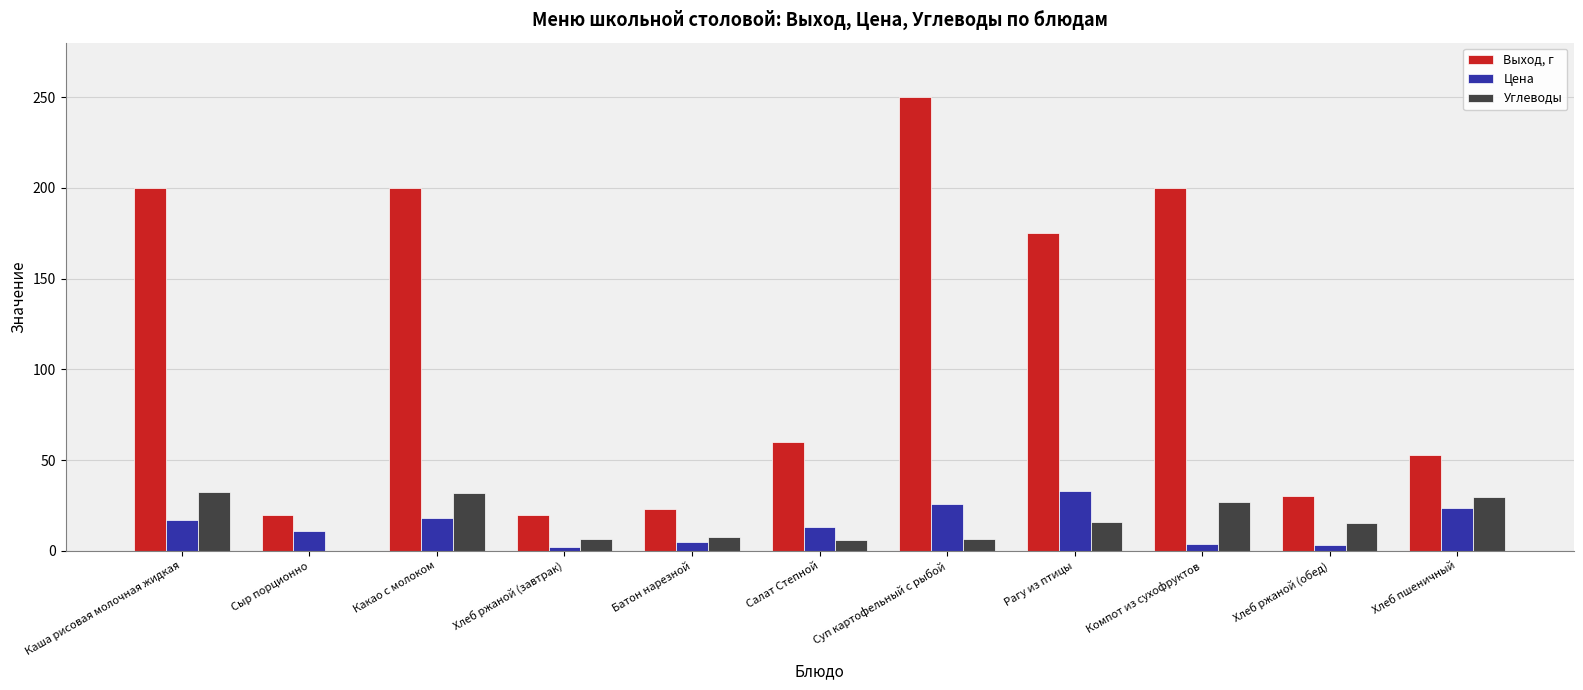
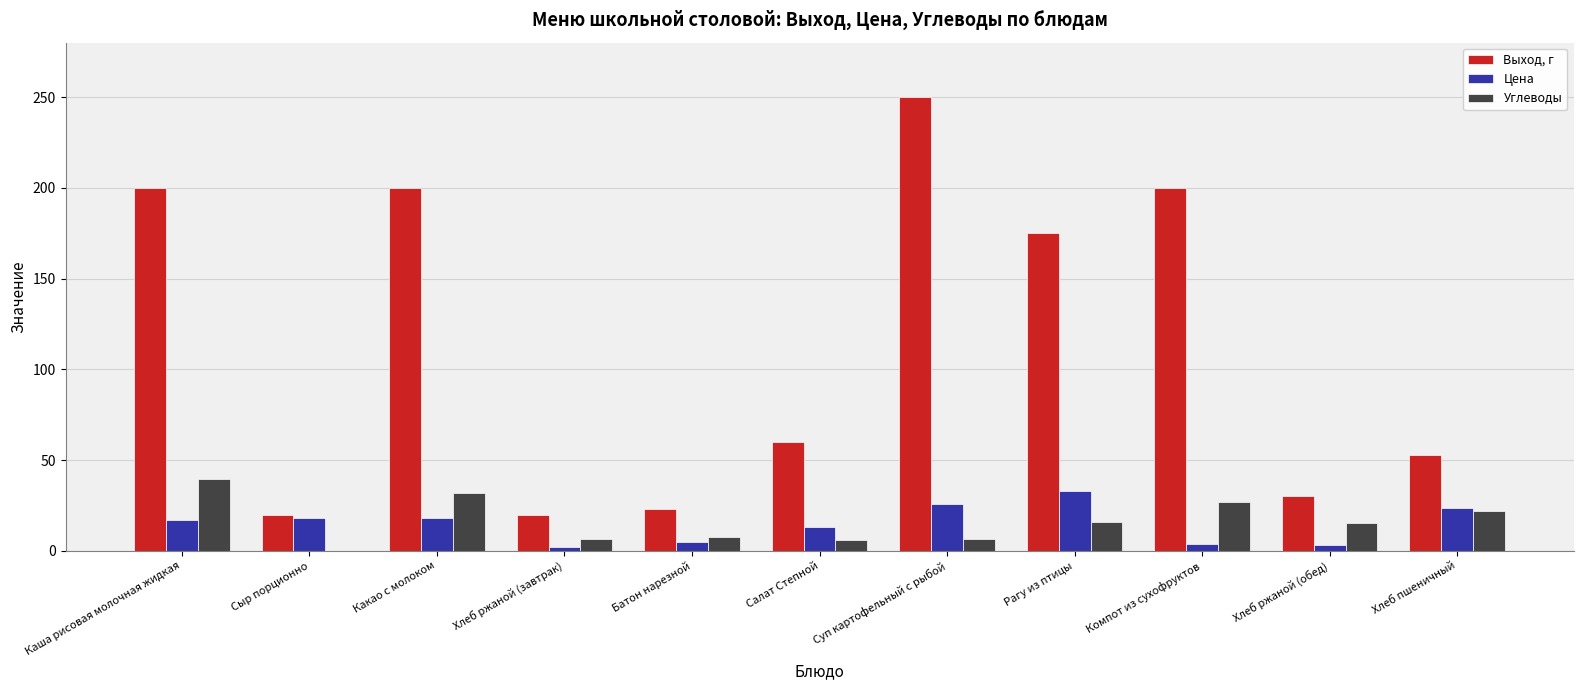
Углеводы, Каша рисовая молочная жидкая: 32 -> 40
Цена, Сыр порционно: 11 -> 18
Углеводы, Хлеб пшеничный: 30 -> 22
